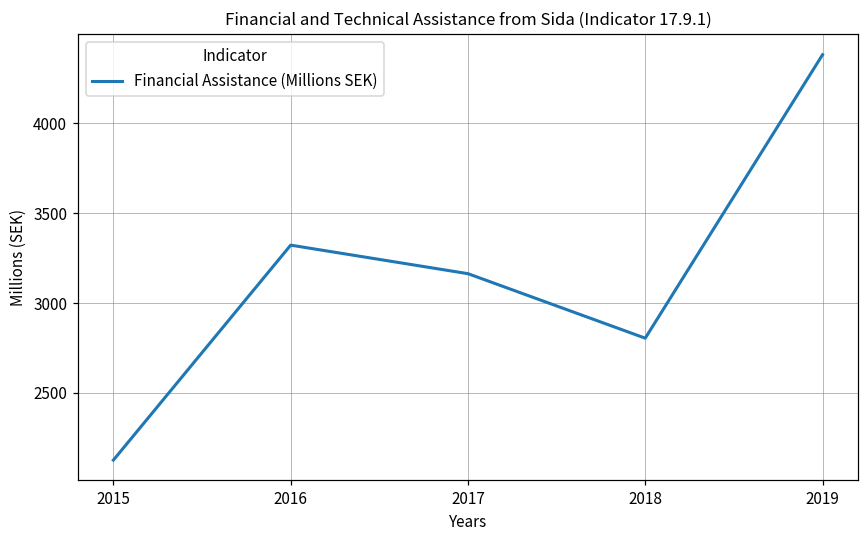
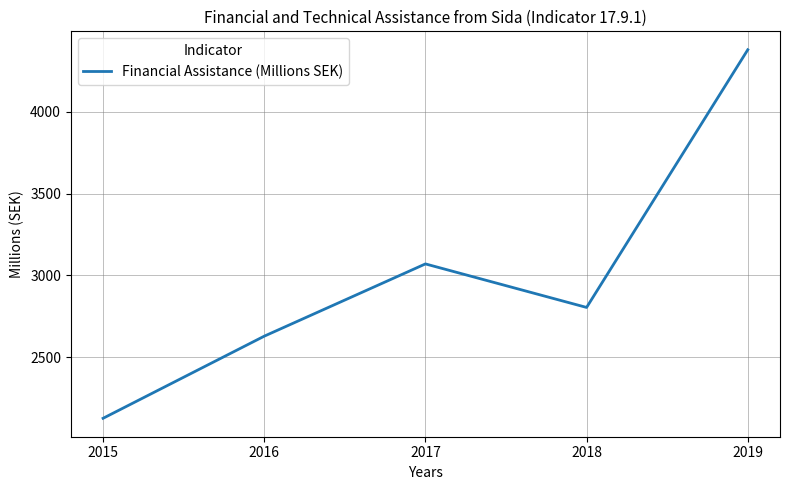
2016: 3320 -> 2630
2017: 3160 -> 3070
